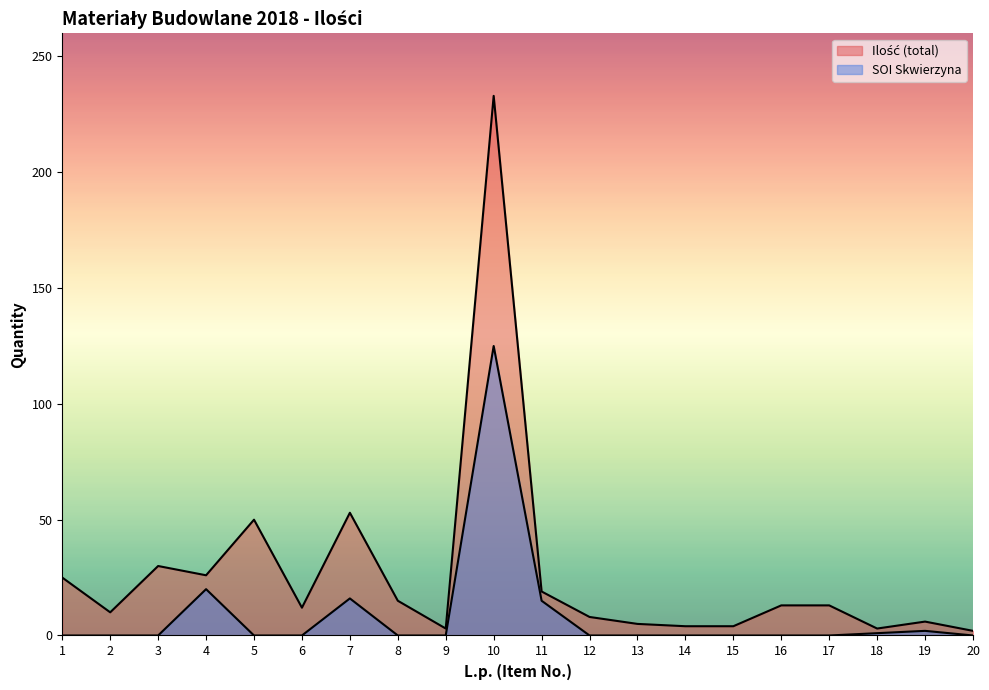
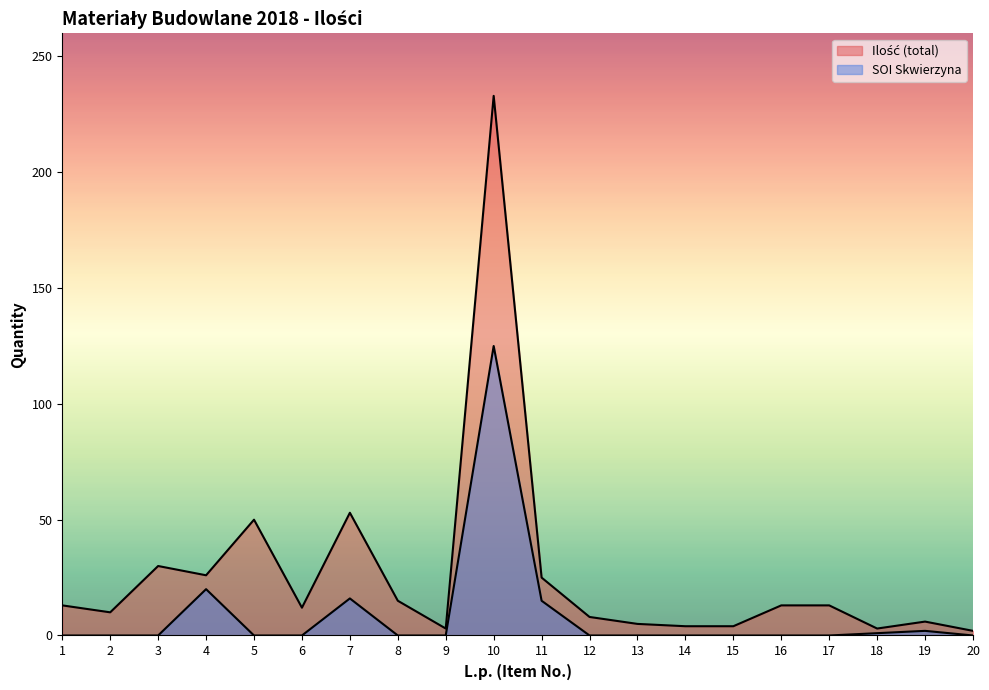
Ilość (total), 1: 25 -> 13
Ilość (total), 11: 19 -> 25
